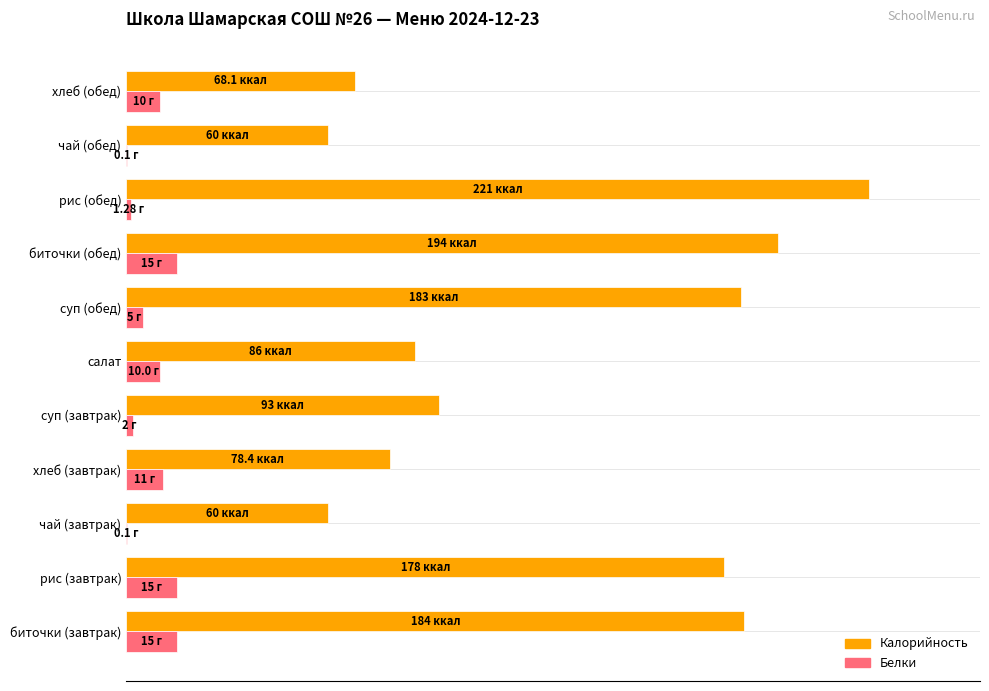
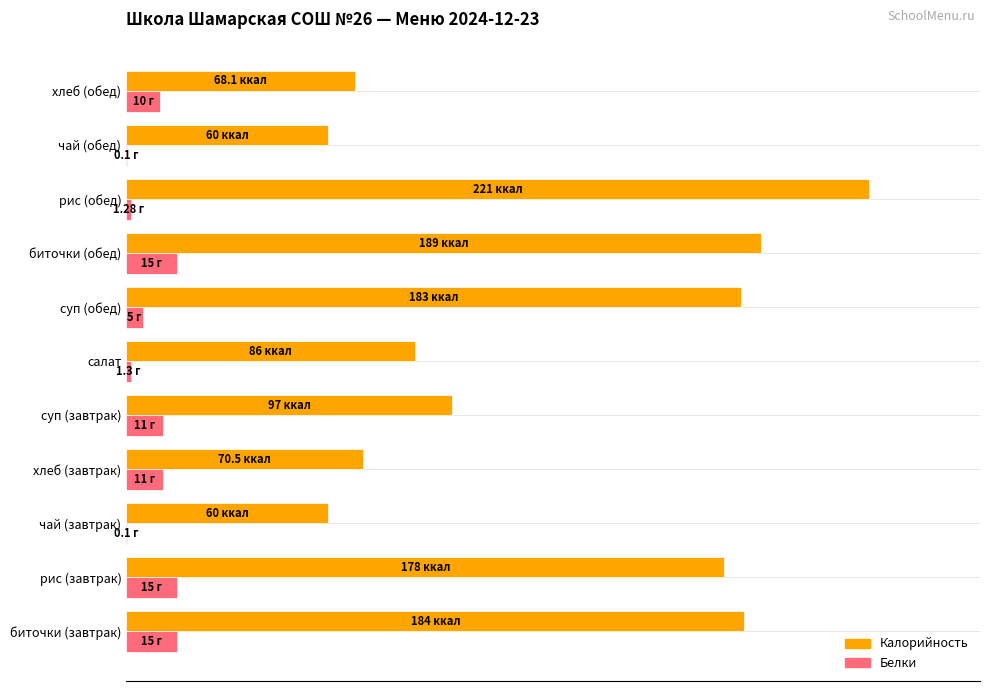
Калорийность, биточки (обед): 194 -> 189
Белки, салат: 10.0 -> 1.3
Калорийность, суп (завтрак): 93 -> 97
Белки, суп (завтрак): 2 -> 11
Калорийность, хлеб (завтрак): 78.4 -> 70.5
